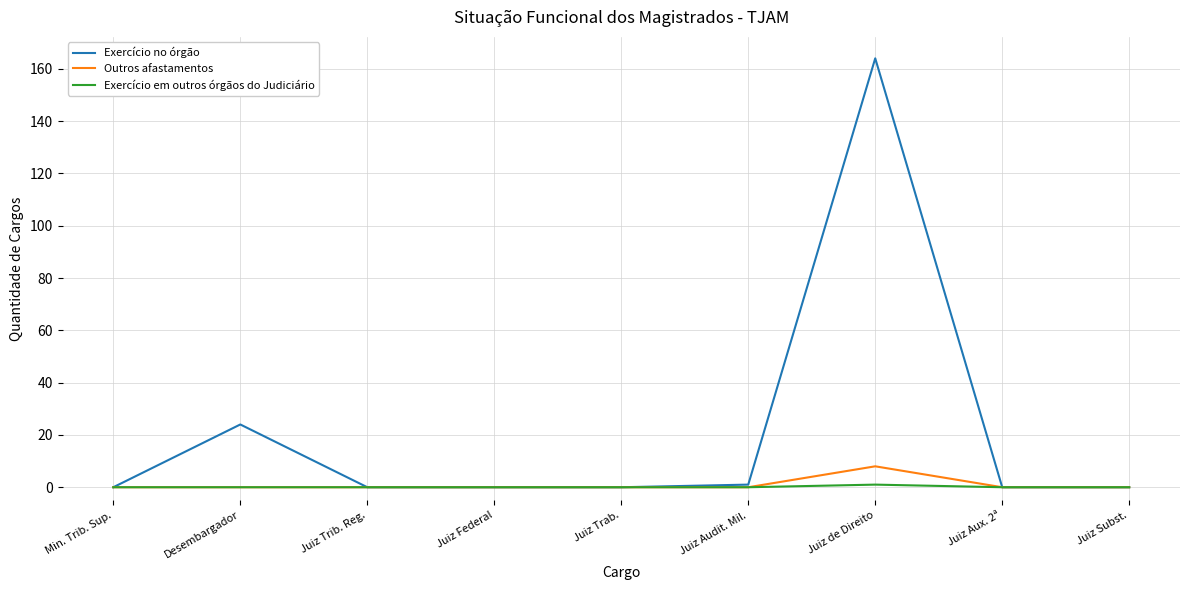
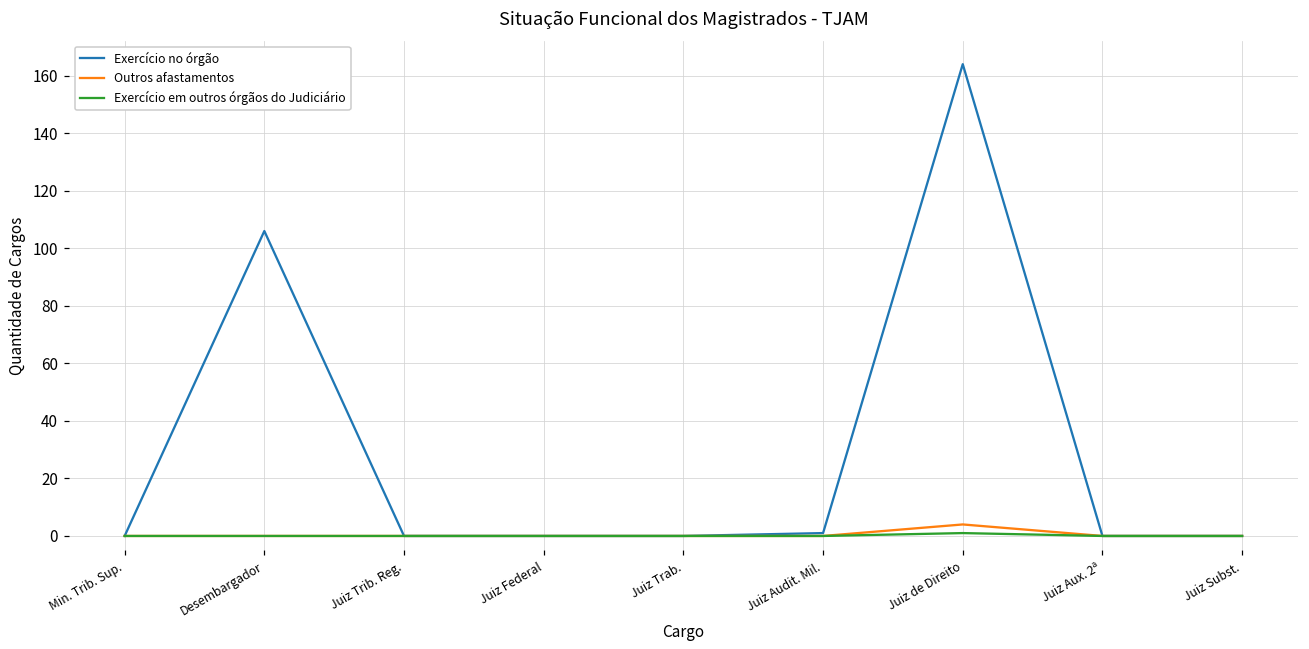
Exercício no órgão, Desembargador: 24 -> 106
Outros afastamentos, Juiz de Direito: 8 -> 4
